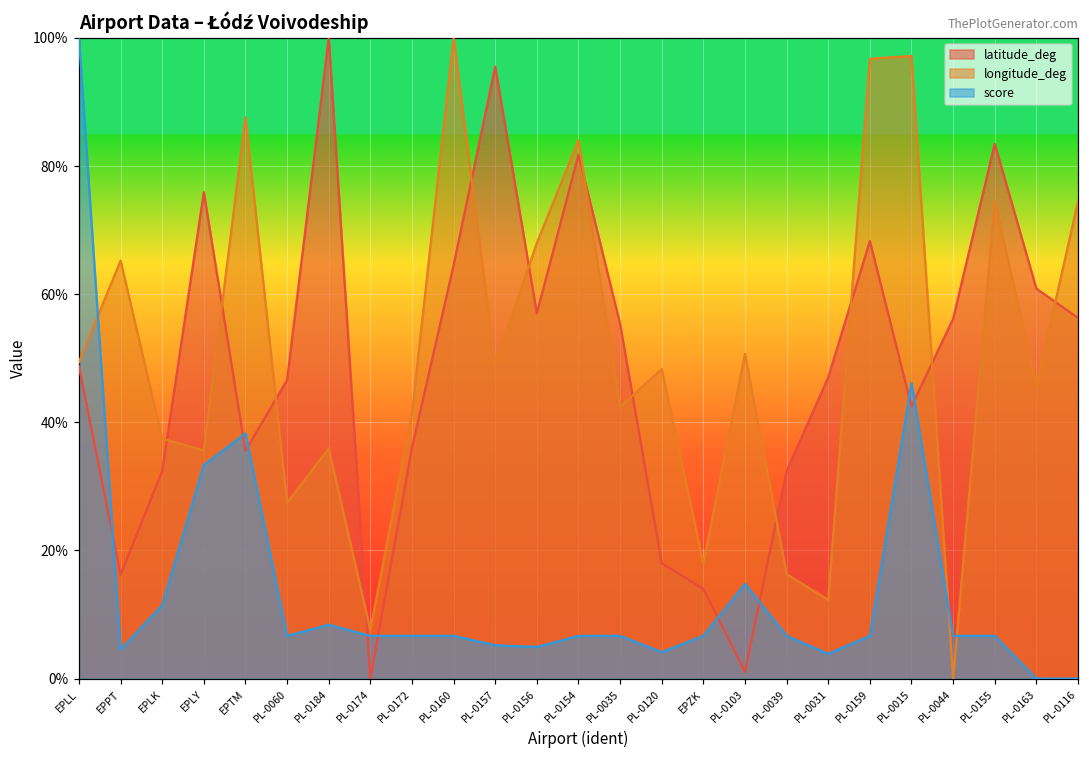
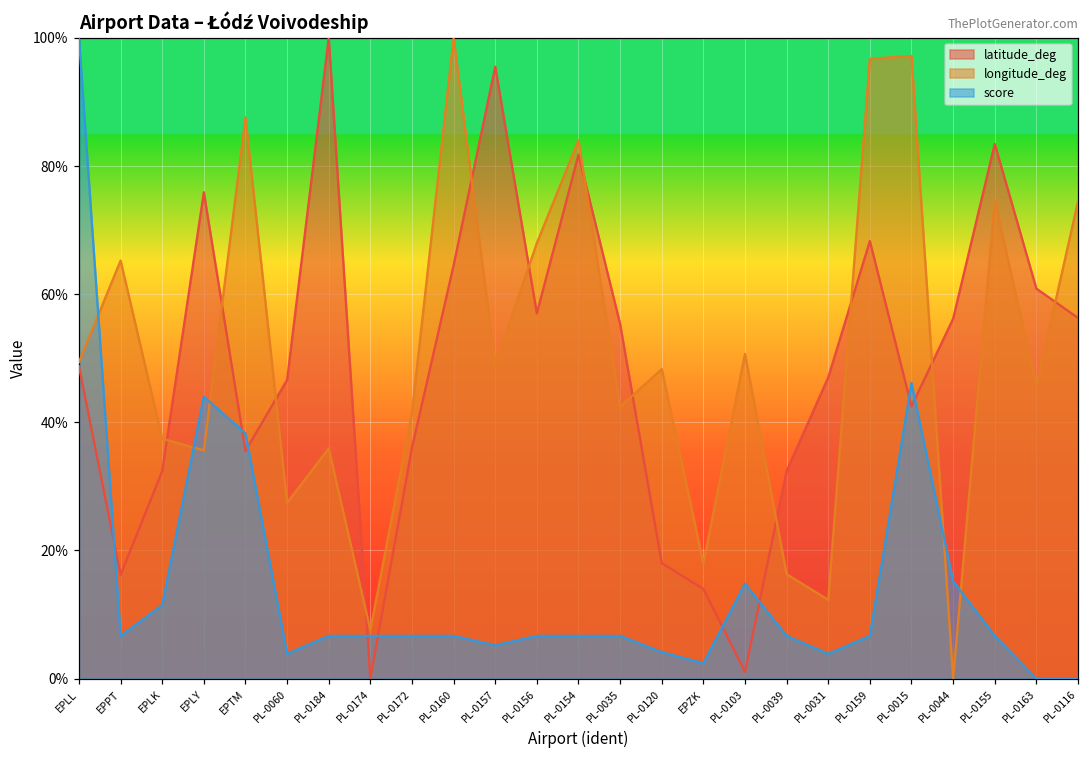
score, EPPT: 5% -> 7%
score, EPLY: 33% -> 44%
score, PL-0060: 7% -> 4%
score, PL-0184: 8% -> 7%
score, PL-0156: 5% -> 7%
score, EPZK: 7% -> 2%
score, PL-0044: 7% -> 15%
